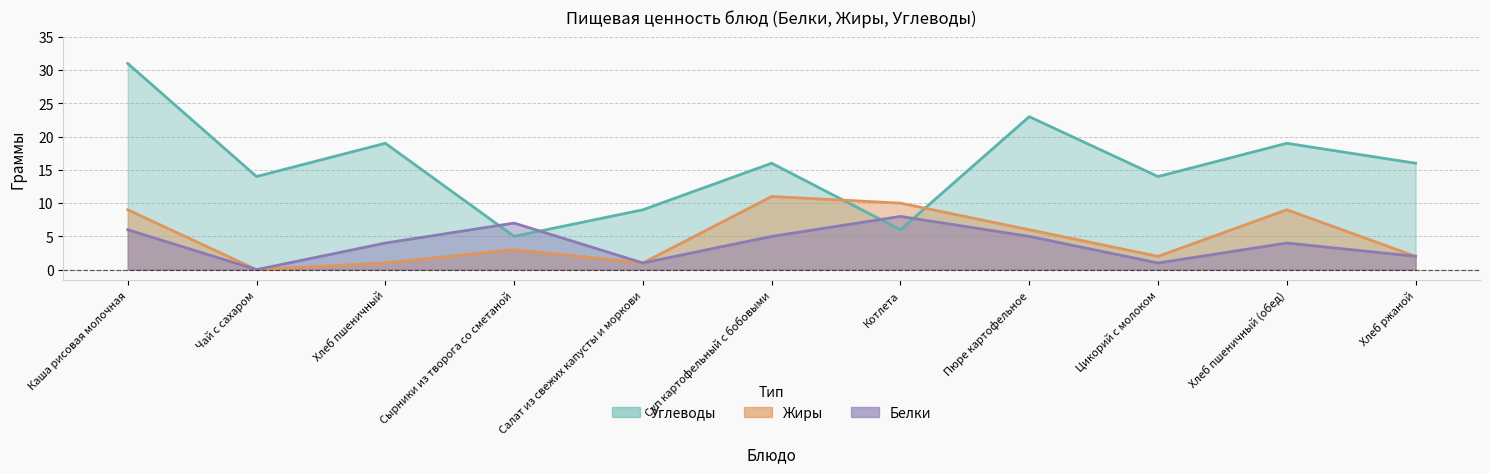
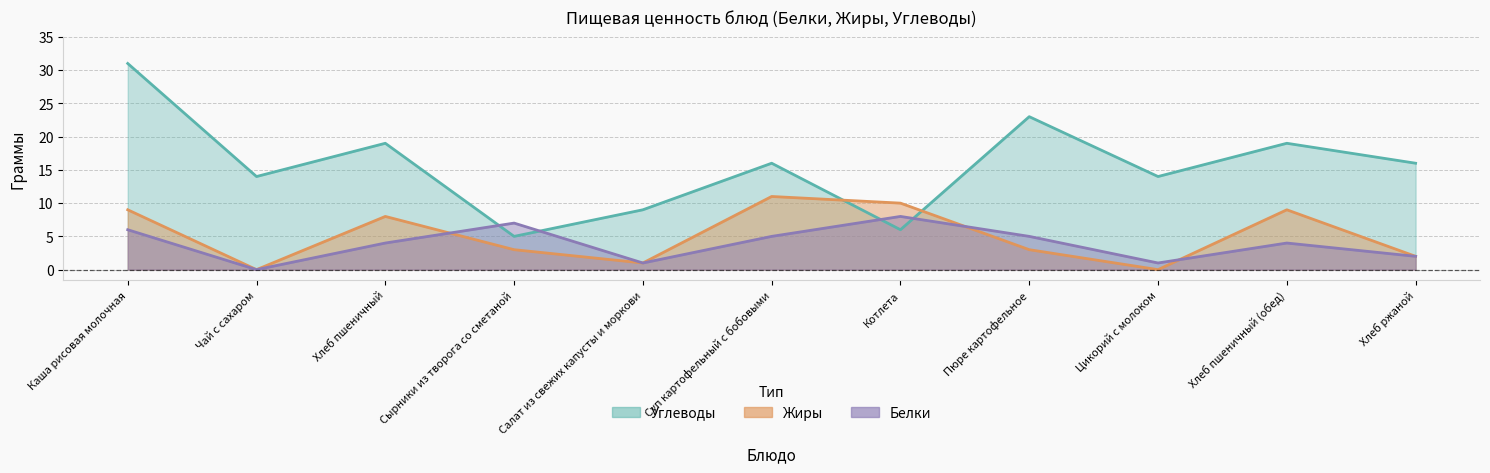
Жиры, Хлеб пшеничный: 1 -> 8
Жиры, Пюре картофельное: 6 -> 3
Жиры, Цикорий с молоком: 2 -> 0
